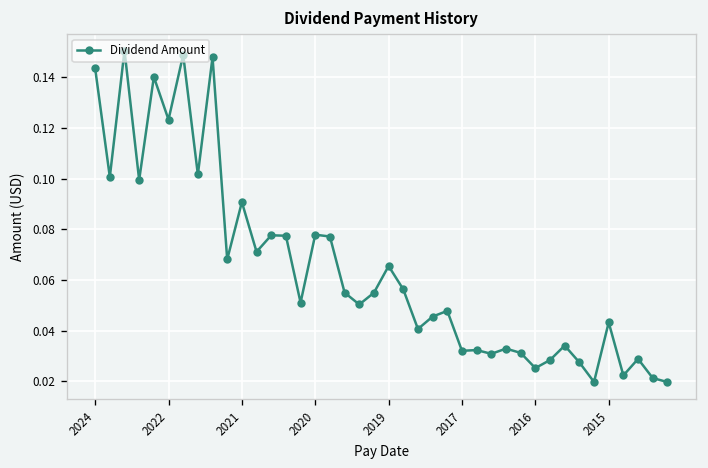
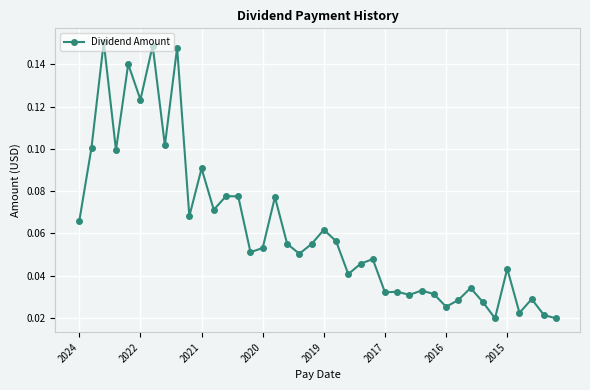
2024: 0.143 -> 0.066
2020: 0.078 -> 0.053
2019: 0.066 -> 0.062
